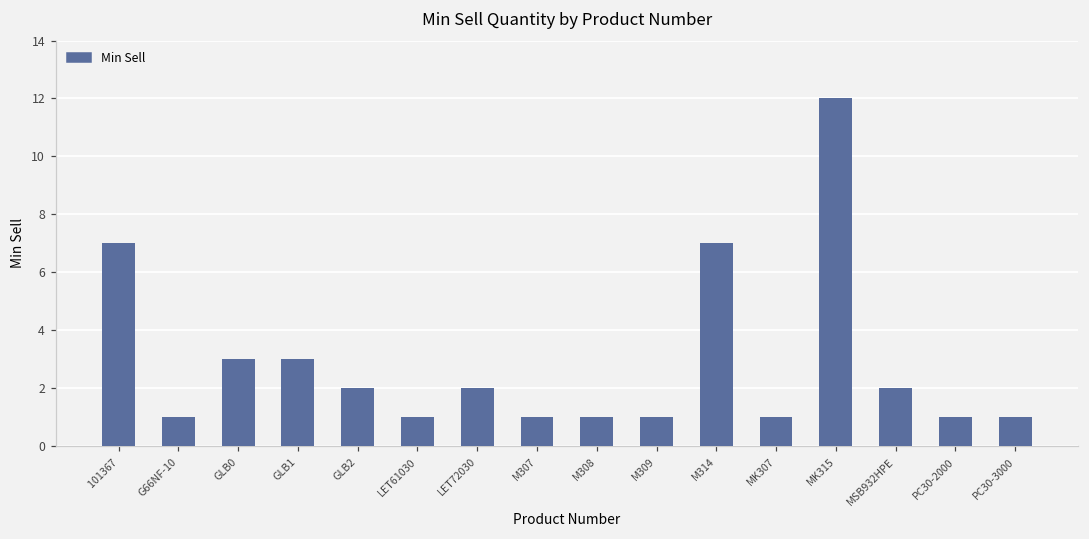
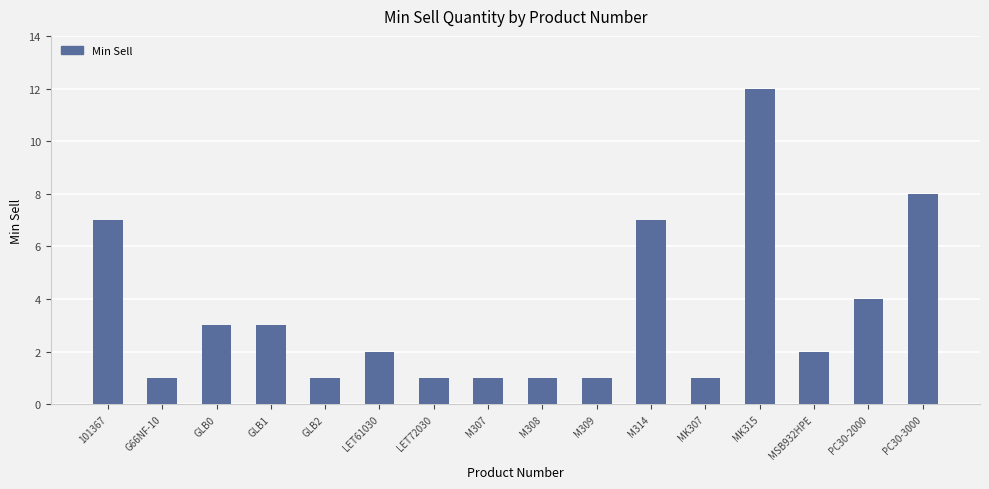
GLB2: 2 -> 1
LET61030: 1 -> 2
LET72030: 2 -> 1
PC30-2000: 1 -> 4
PC30-3000: 1 -> 8
